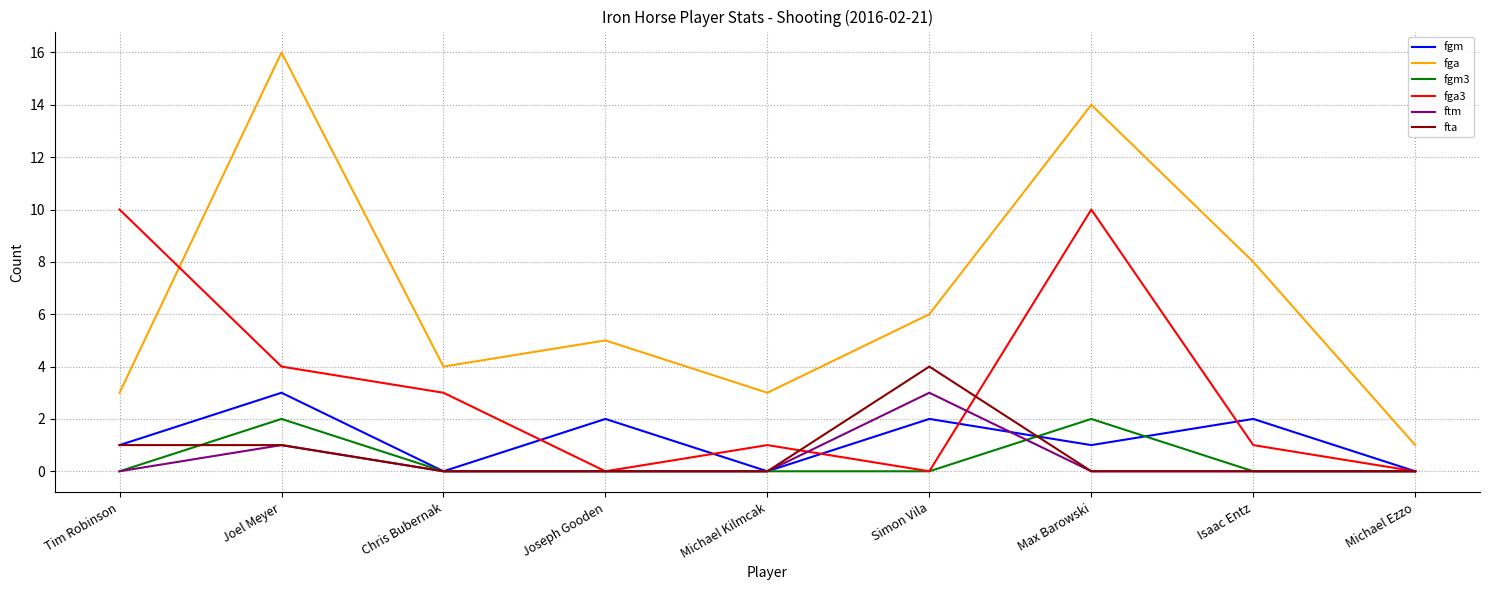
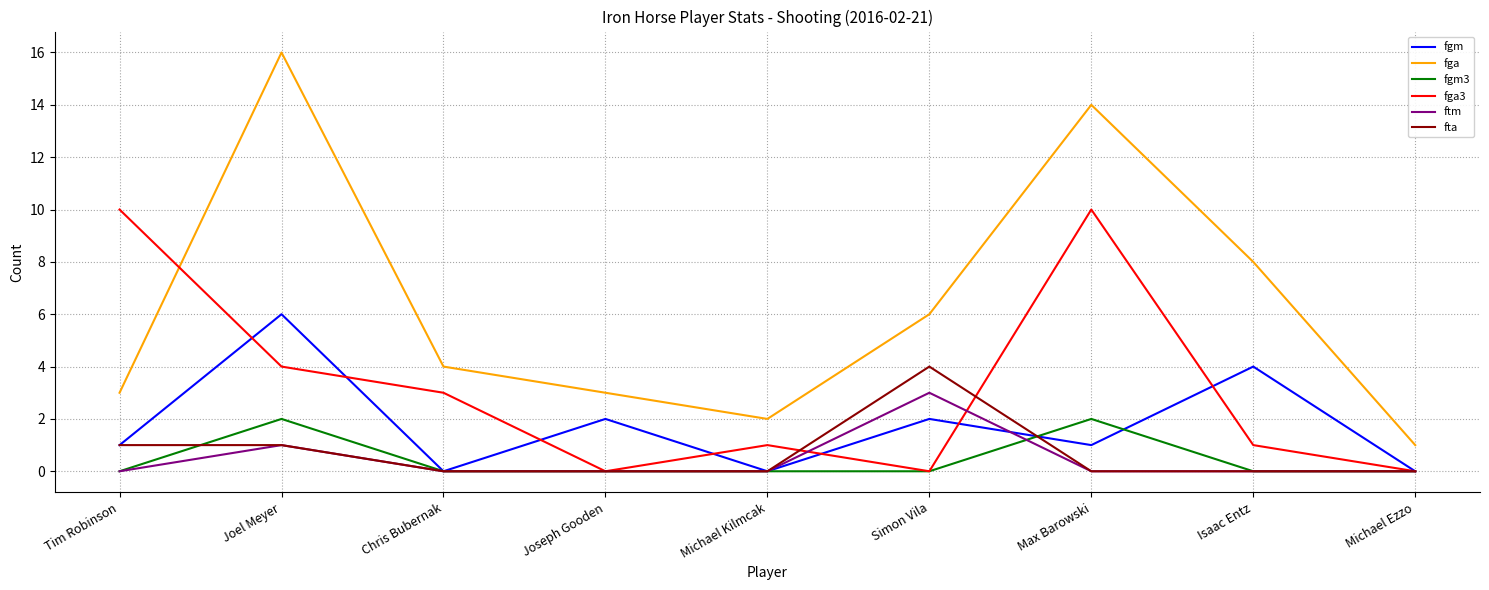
fgm, Joel Meyer: 3 -> 6
fga, Joseph Gooden: 5 -> 3
fga, Michael Kilmcak: 3 -> 2
fgm, Isaac Entz: 2 -> 4
